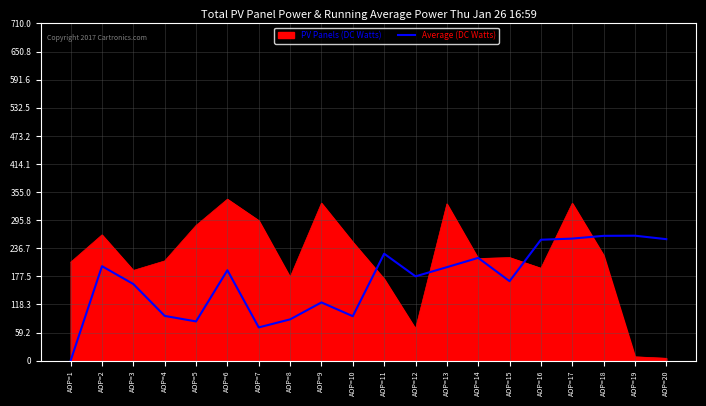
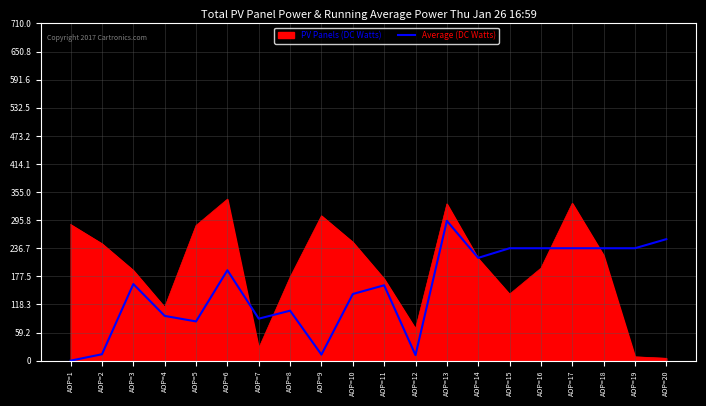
PV Panels (DC Watts), AOP=1: 210 -> 290
PV Panels (DC Watts), AOP=2: 260 -> 250
Average (DC Watts), AOP=2: 200 -> 10
PV Panels (DC Watts), AOP=4: 210 -> 110
PV Panels (DC Watts), AOP=7: 300 -> 30
Average (DC Watts), AOP=7: 70 -> 90
Average (DC Watts), AOP=8: 90 -> 110
PV Panels (DC Watts), AOP=9: 330 -> 310
Average (DC Watts), AOP=9: 120 -> 10
Average (DC Watts), AOP=10: 90 -> 140
Average (DC Watts), AOP=11: 230 -> 160
Average (DC Watts), AOP=12: 180 -> 10
Average (DC Watts), AOP=13: 200 -> 290
PV Panels (DC Watts), AOP=15: 220 -> 140
Average (DC Watts), AOP=15: 170 -> 240
Average (DC Watts), AOP=16: 250 -> 240
Average (DC Watts), AOP=17: 260 -> 240
Average (DC Watts), AOP=18: 260 -> 240
Average (DC Watts), AOP=19: 260 -> 240
